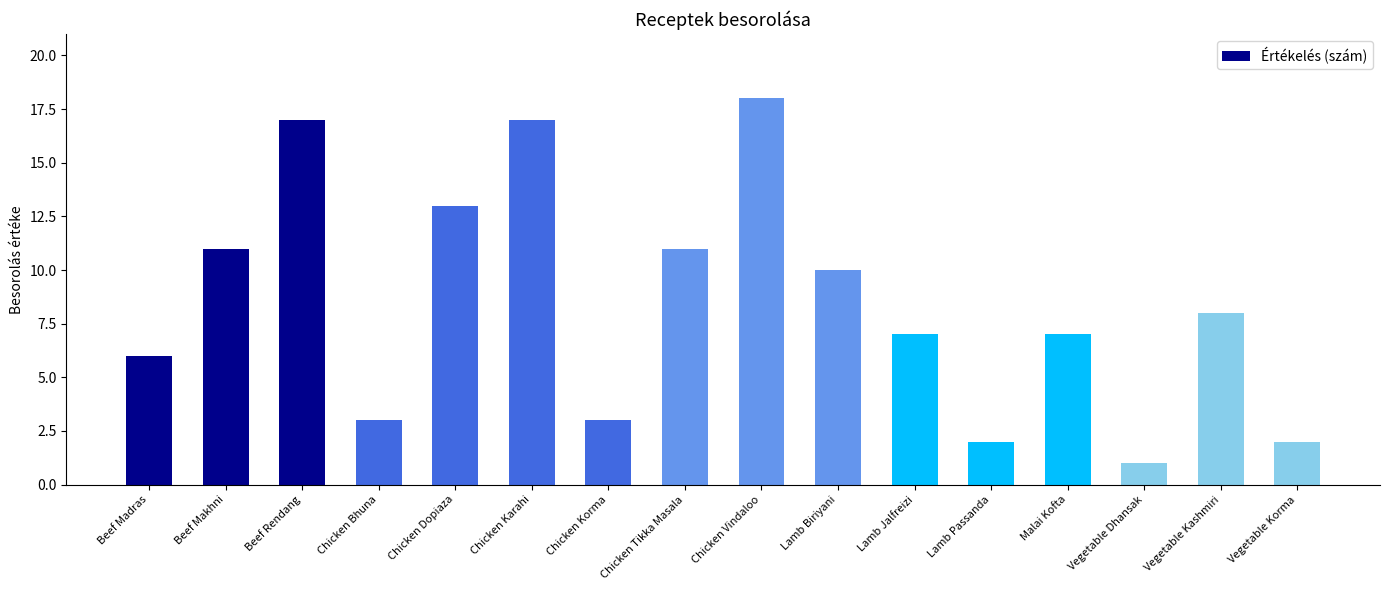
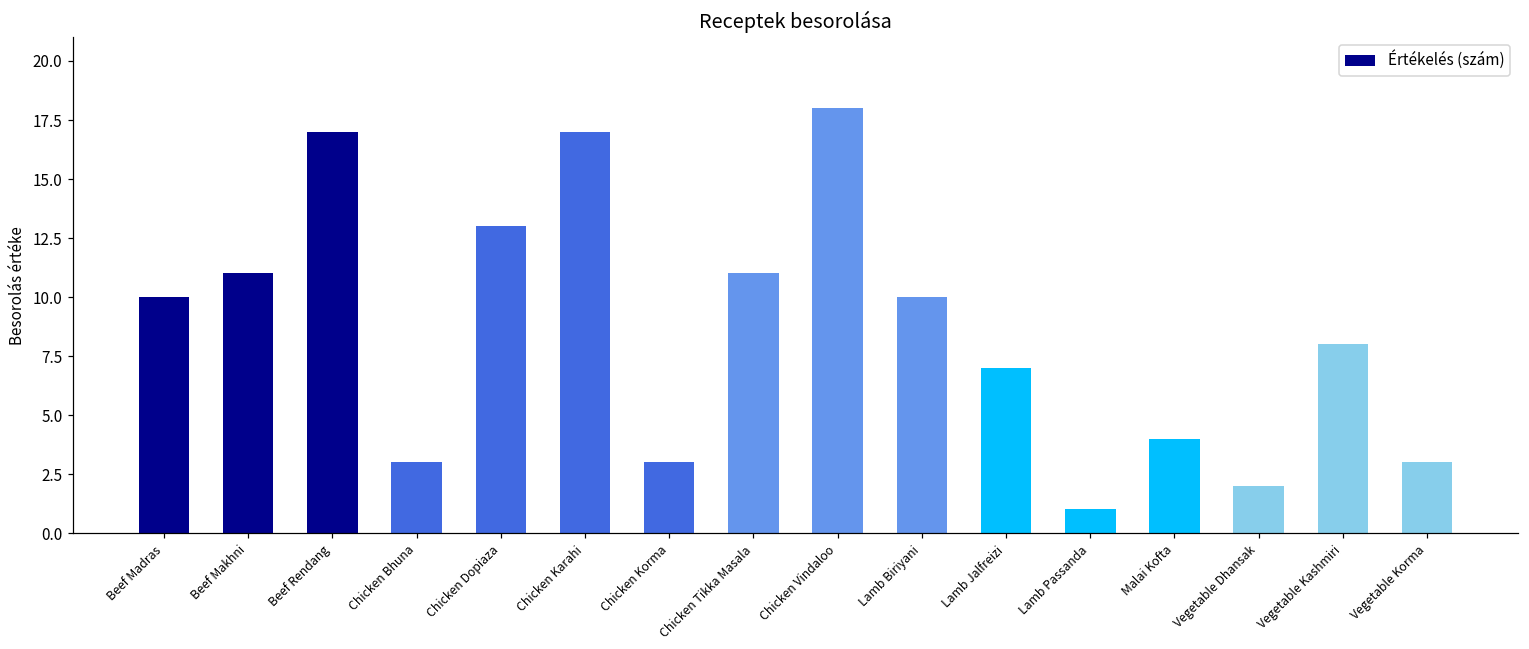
Beef Madras: 6 -> 10
Lamb Passanda: 2 -> 1
Malai Kofta: 7 -> 4
Vegetable Dhansak: 1 -> 2
Vegetable Korma: 2 -> 3
